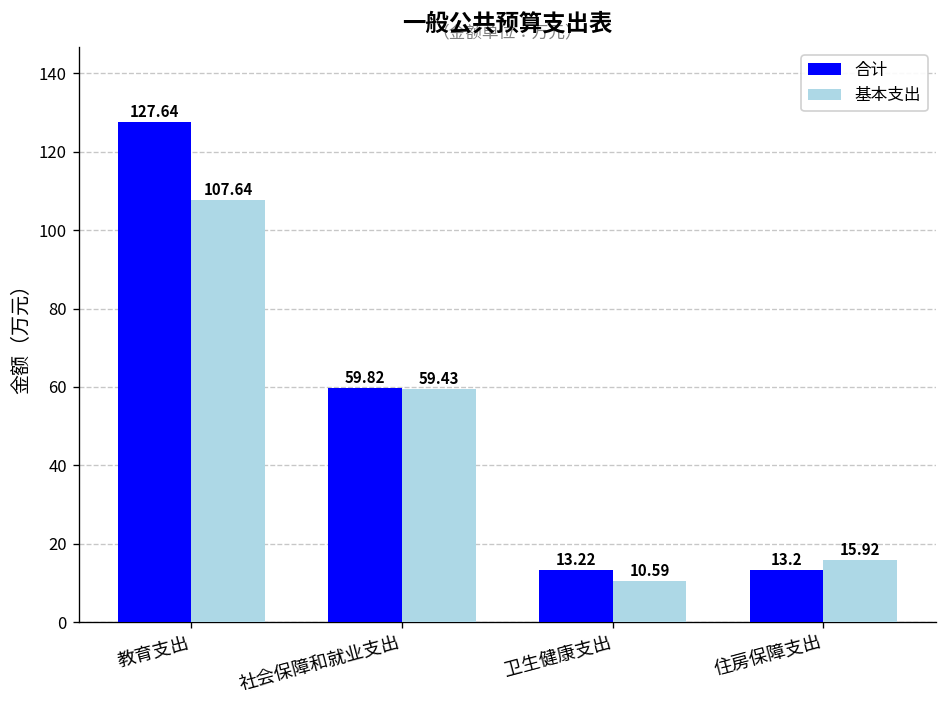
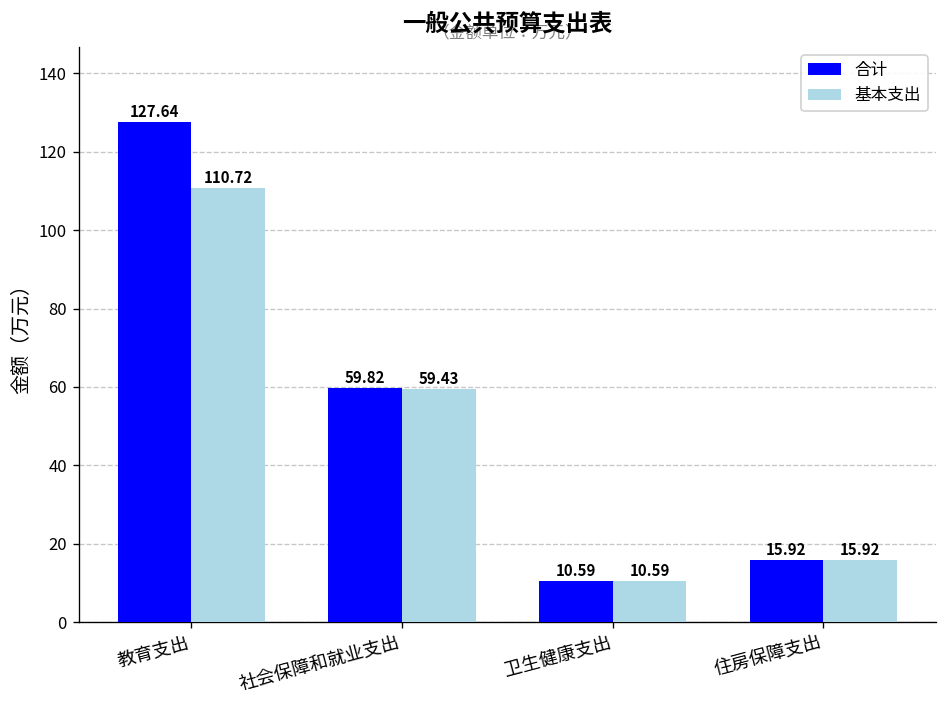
基本支出, 教育支出: 107.64 -> 110.72
合计, 卫生健康支出: 13.22 -> 10.59
合计, 住房保障支出: 13.2 -> 15.92
